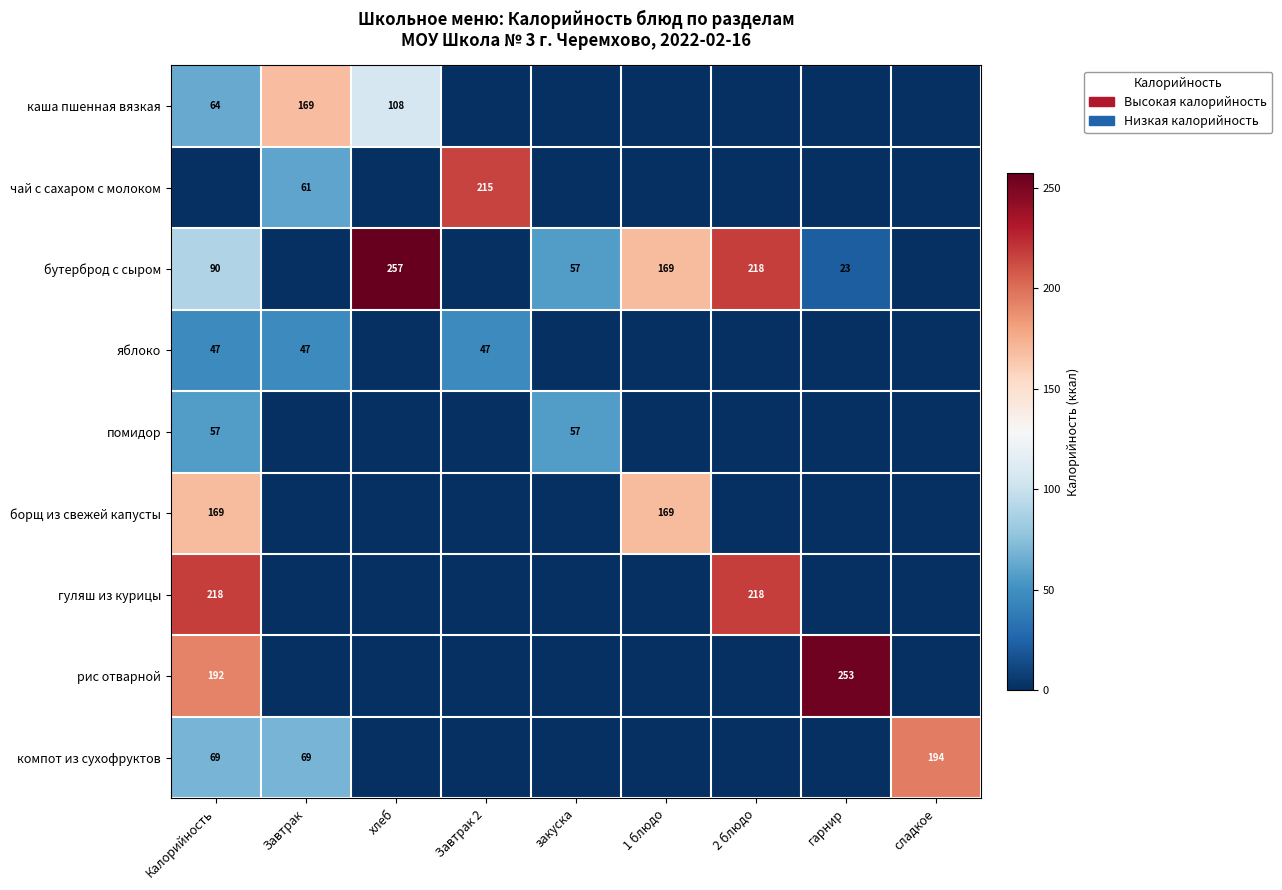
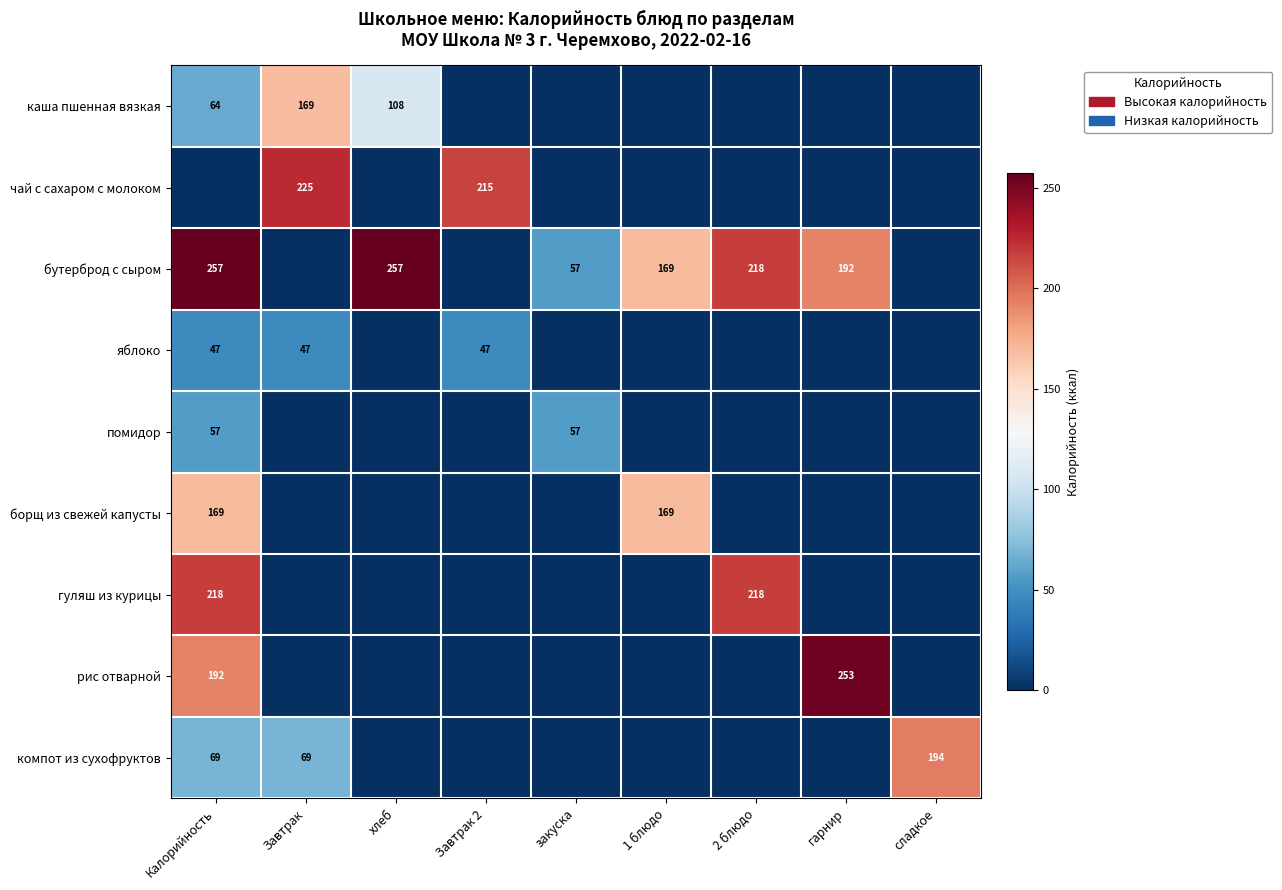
чай с сахаром с молоком, Завтрак: 61 -> 225
бутерброд с сыром, Калорийность: 90 -> 257
бутерброд с сыром, гарнир: 23 -> 192
